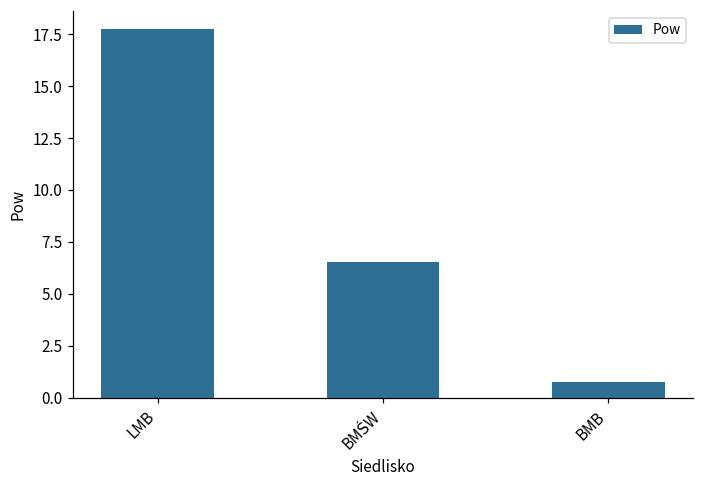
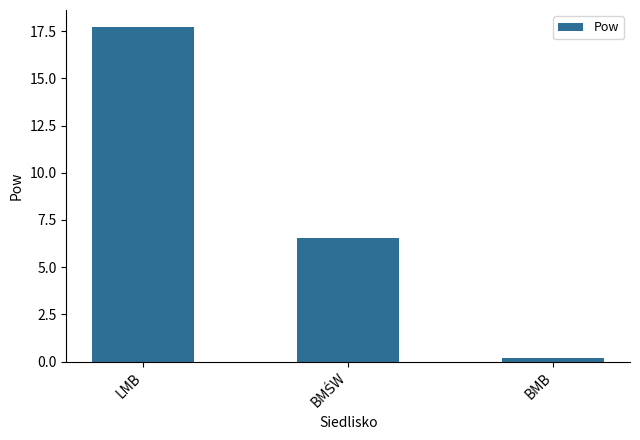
BMB: 0.7 -> 0.2
